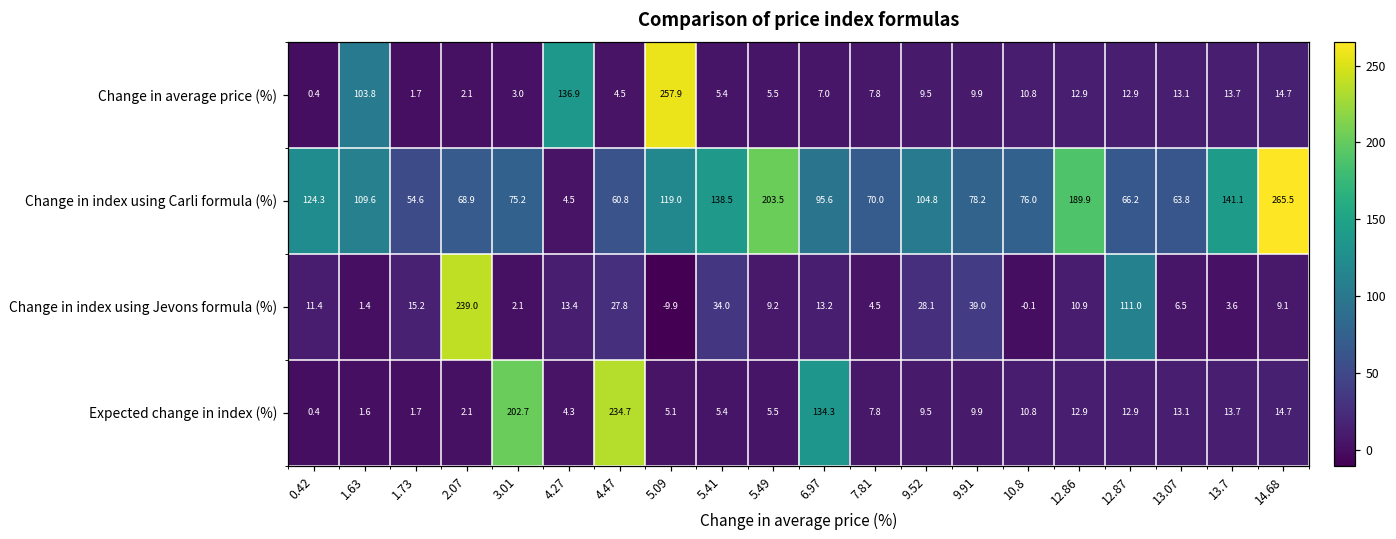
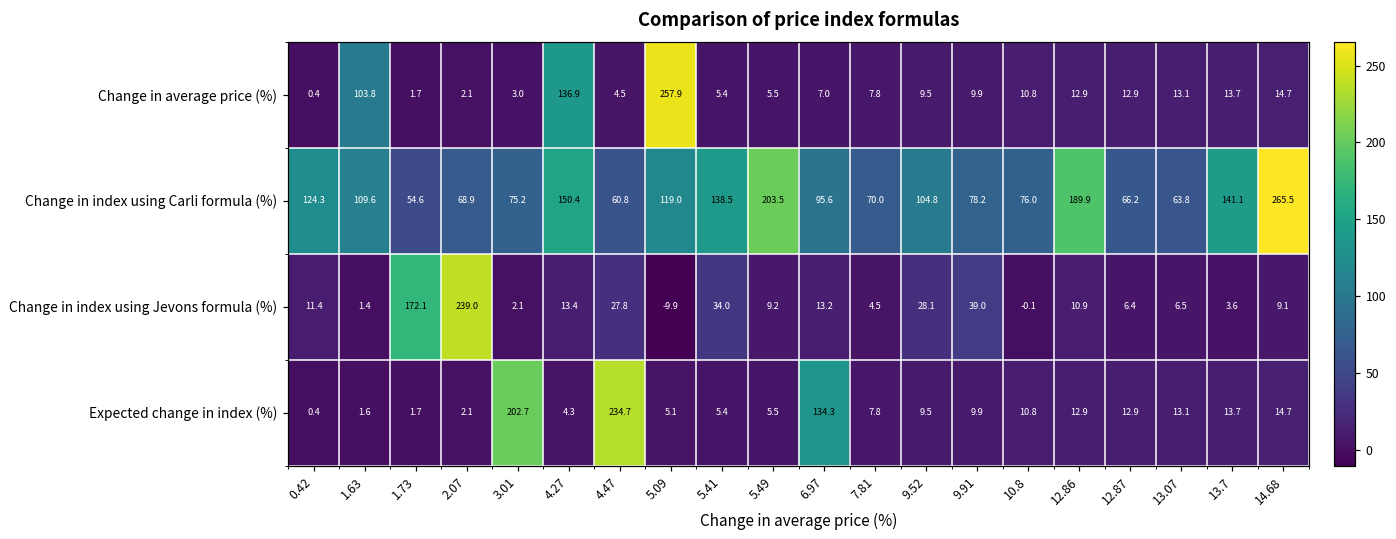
Change in index using Carli formula (%), 4.27: 4.5 -> 150.4
Change in index using Jevons formula (%), 1.73: 15.2 -> 172.1
Change in index using Jevons formula (%), 12.87: 111.0 -> 6.4
